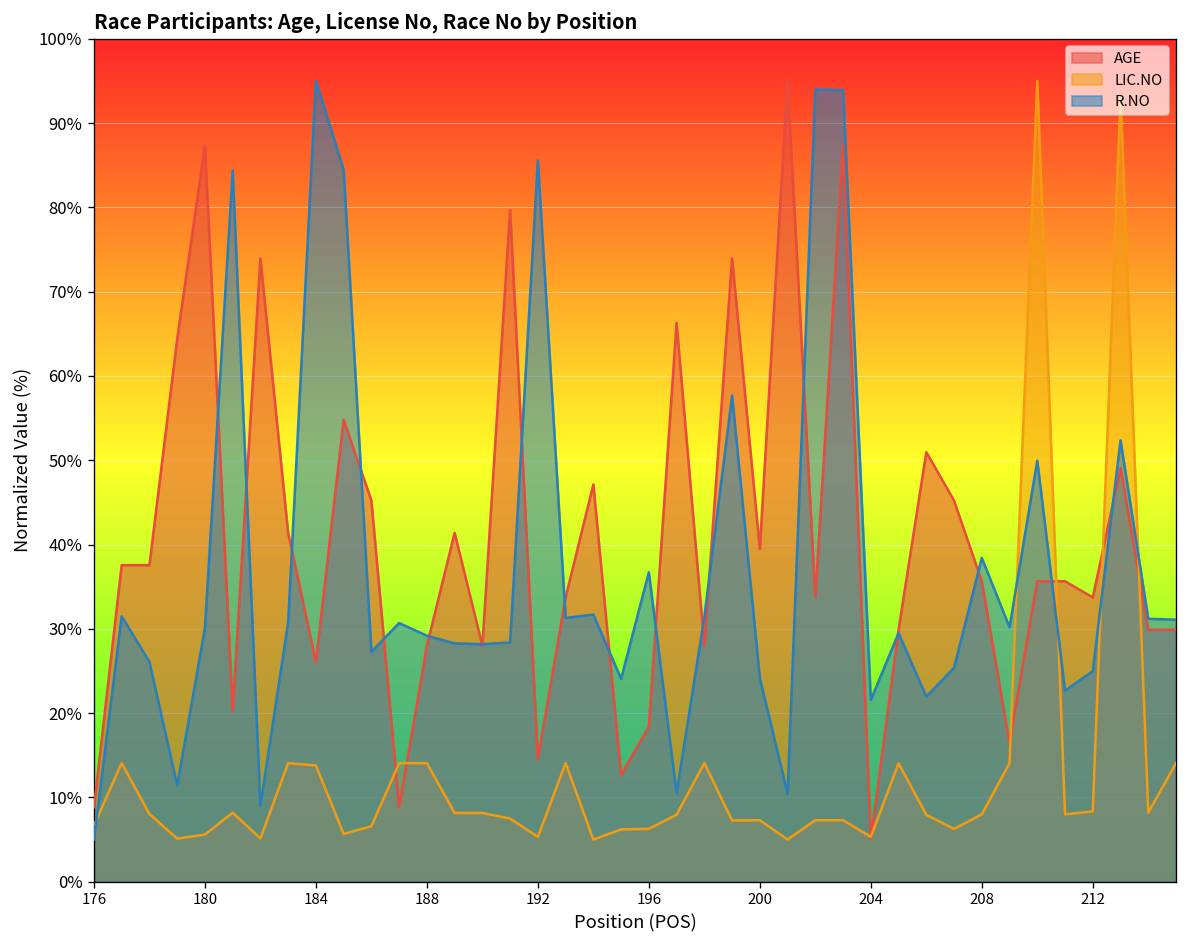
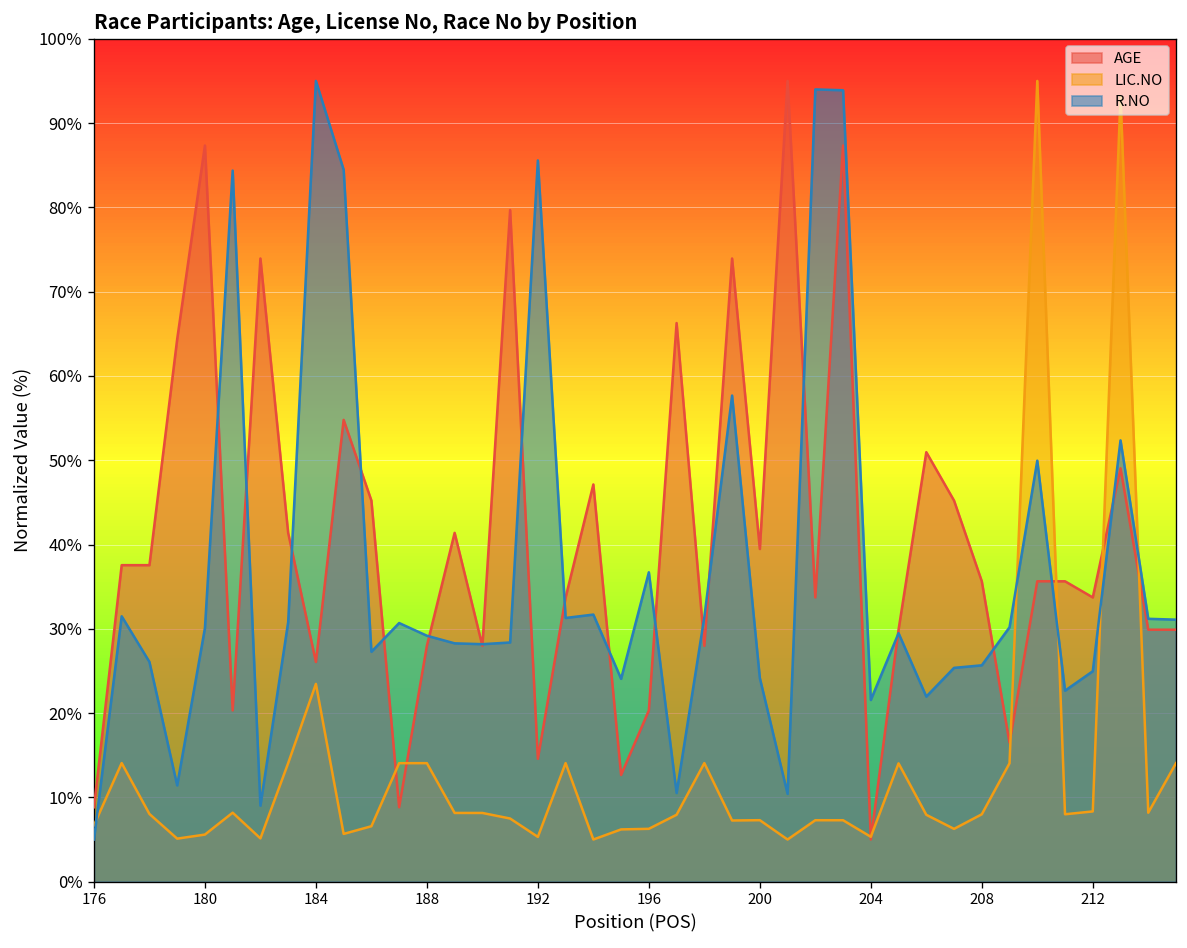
LIC.NO, 184: 14% -> 23%
AGE, 196: 18% -> 20%
R.NO, 208: 38% -> 26%
